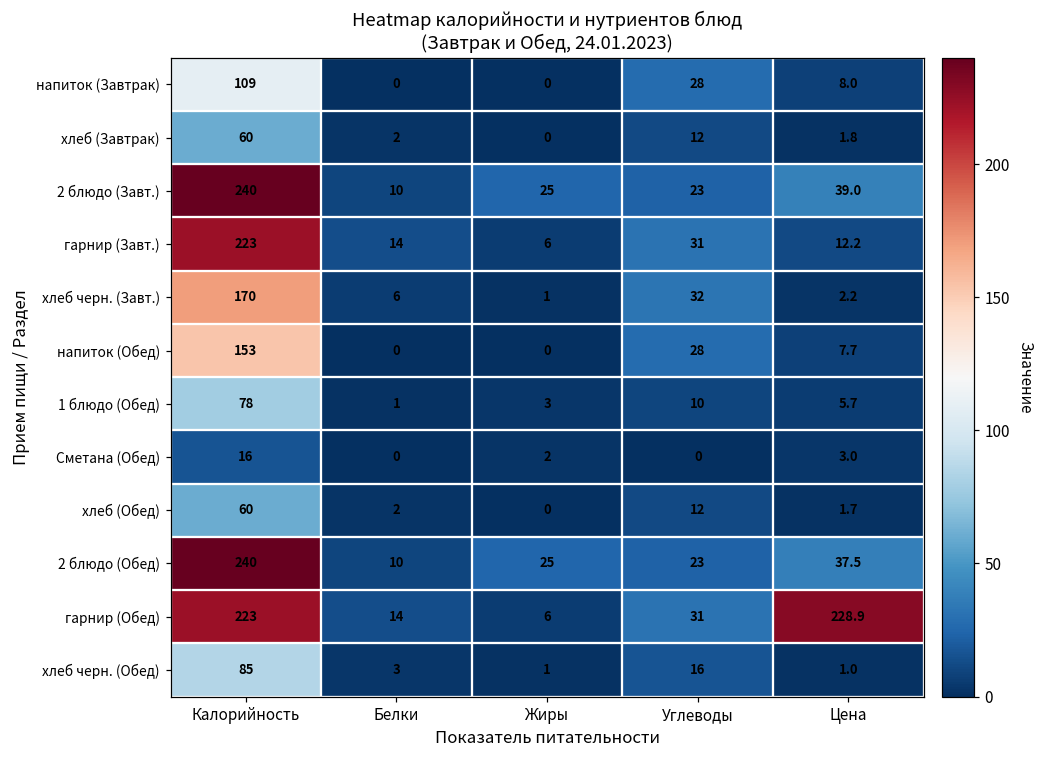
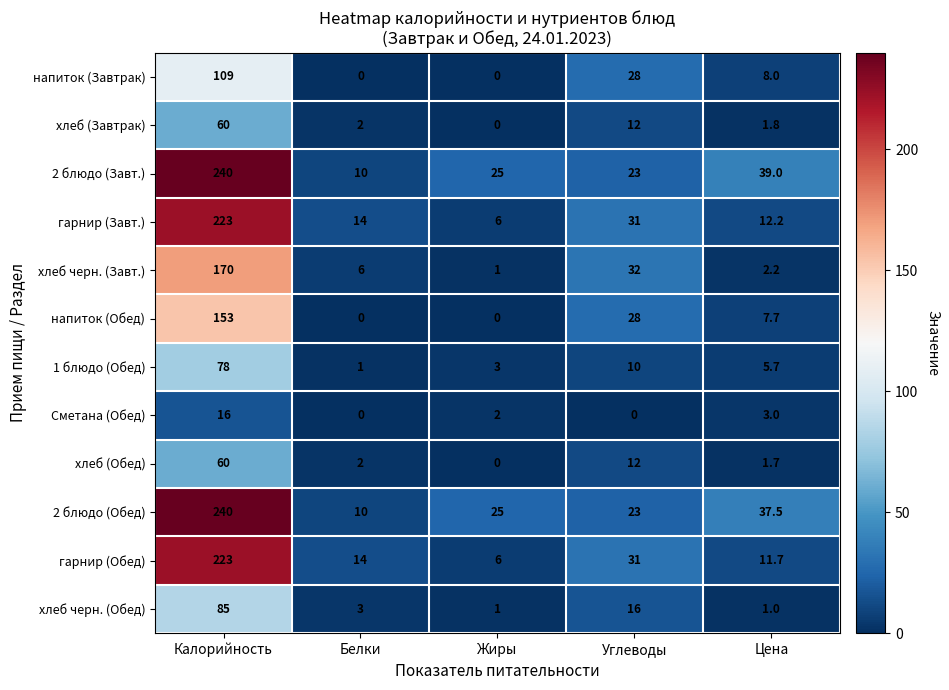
гарнир (Обед), Цена: 228.9 -> 11.7
